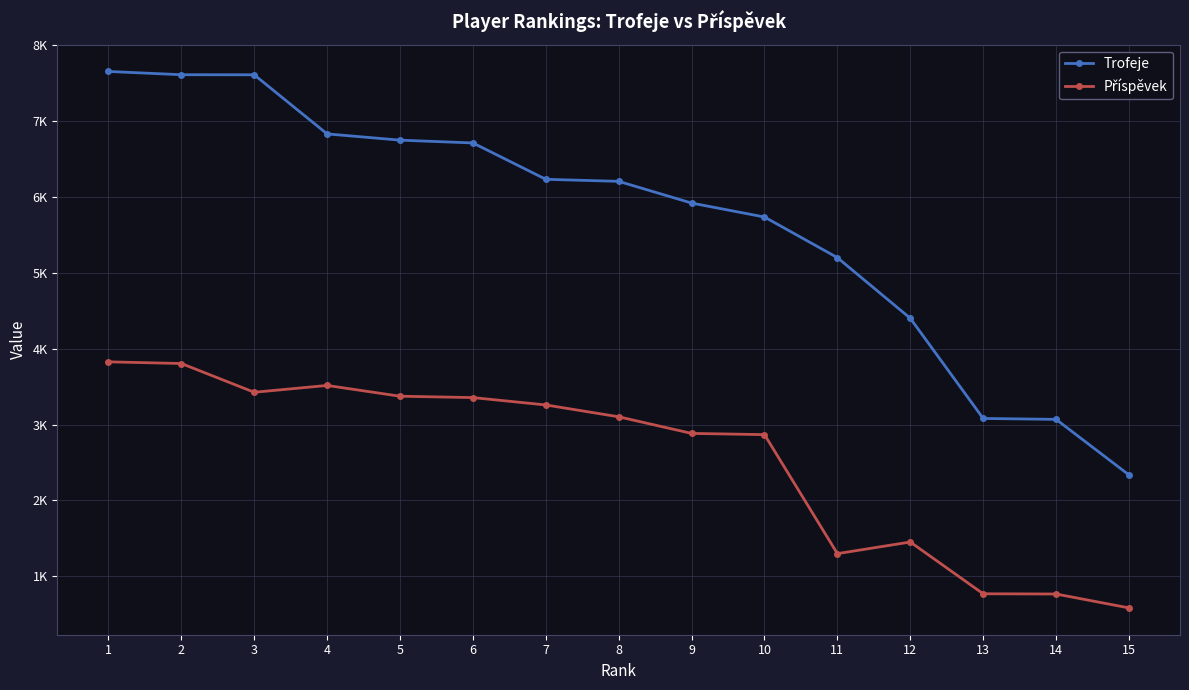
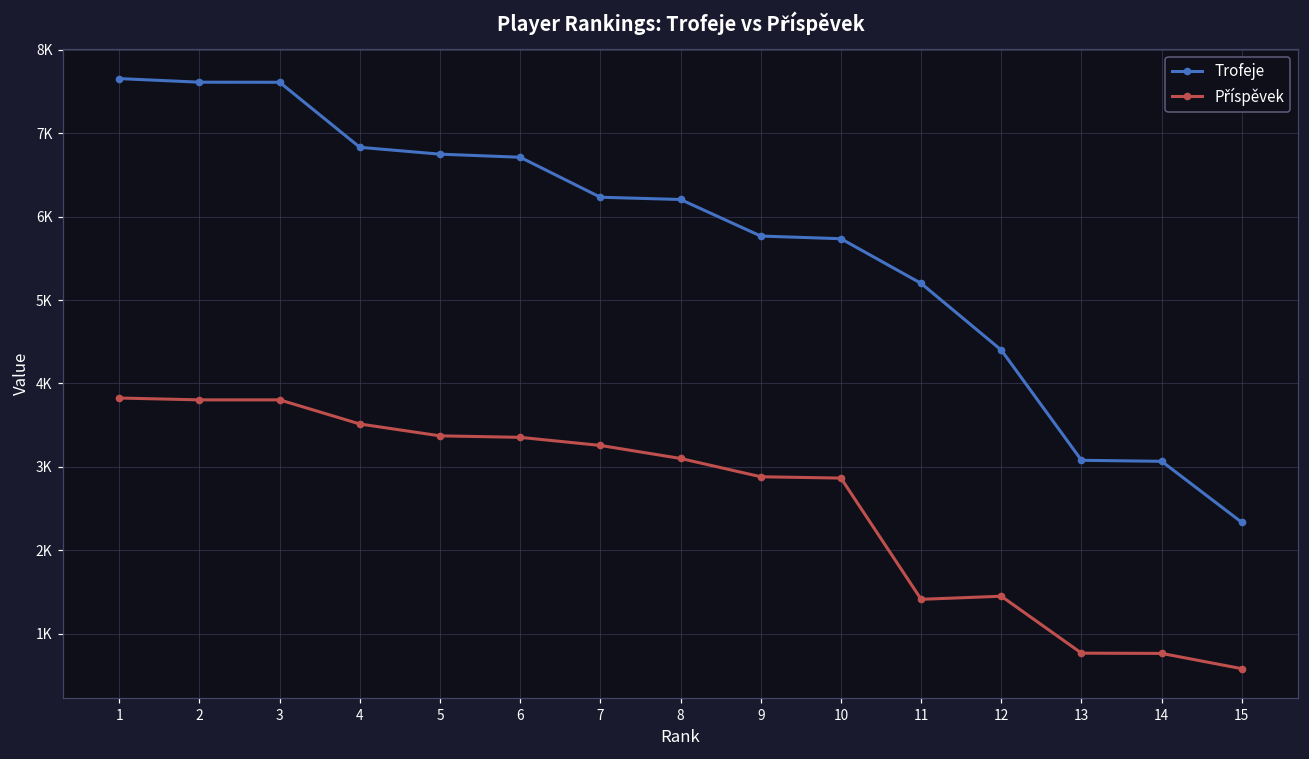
Příspěvek, 3: 3400 -> 3800
Trofeje, 9: 5900 -> 5800
Příspěvek, 11: 1300 -> 1400
